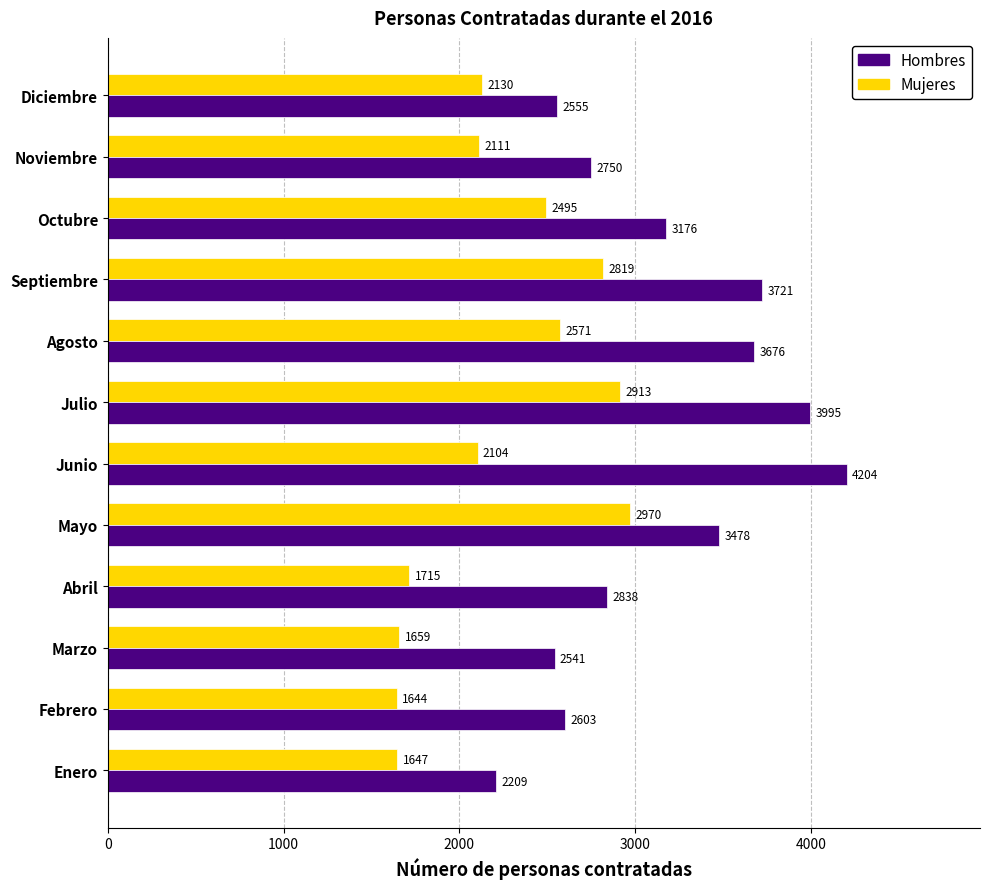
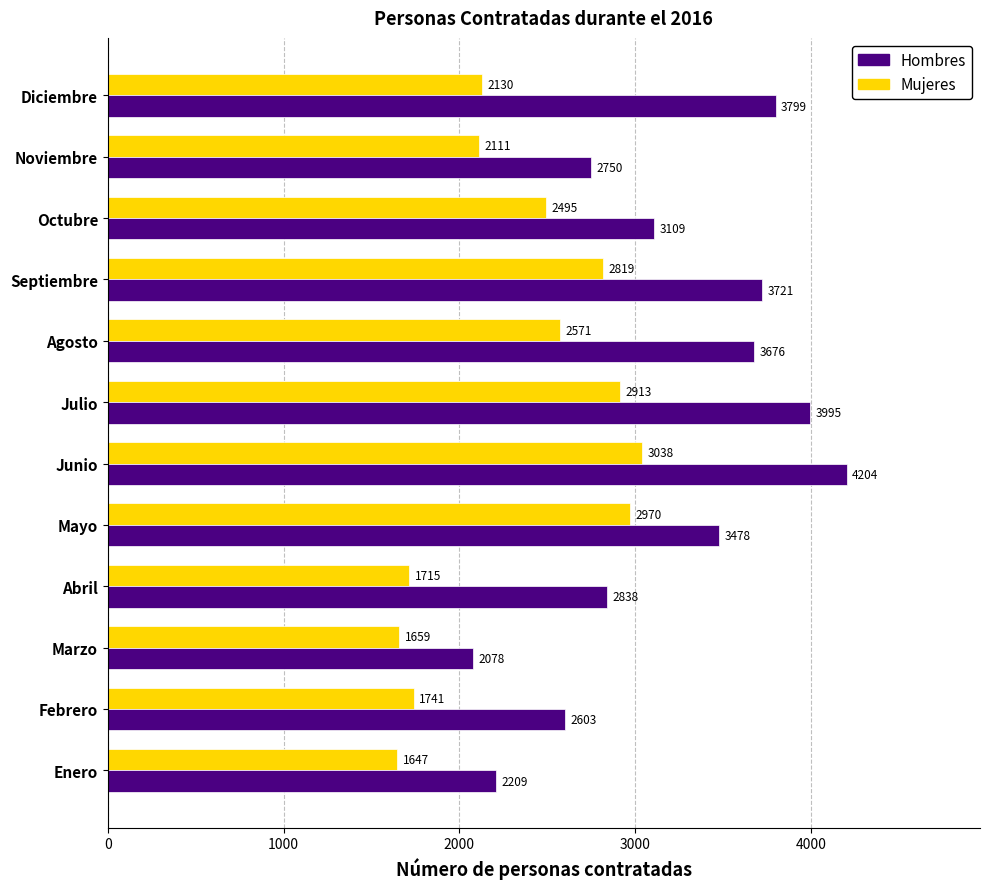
Hombres, Diciembre: 2555 -> 3799
Hombres, Octubre: 3176 -> 3109
Mujeres, Junio: 2104 -> 3038
Hombres, Marzo: 2541 -> 2078
Mujeres, Febrero: 1644 -> 1741
